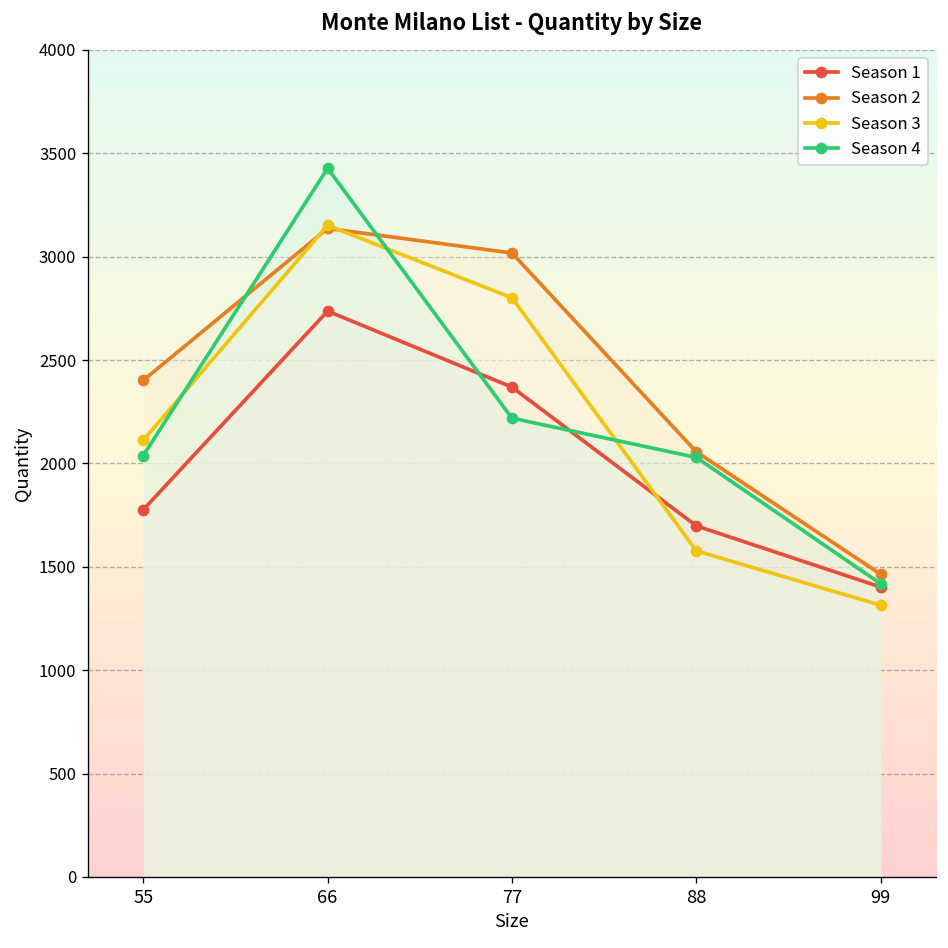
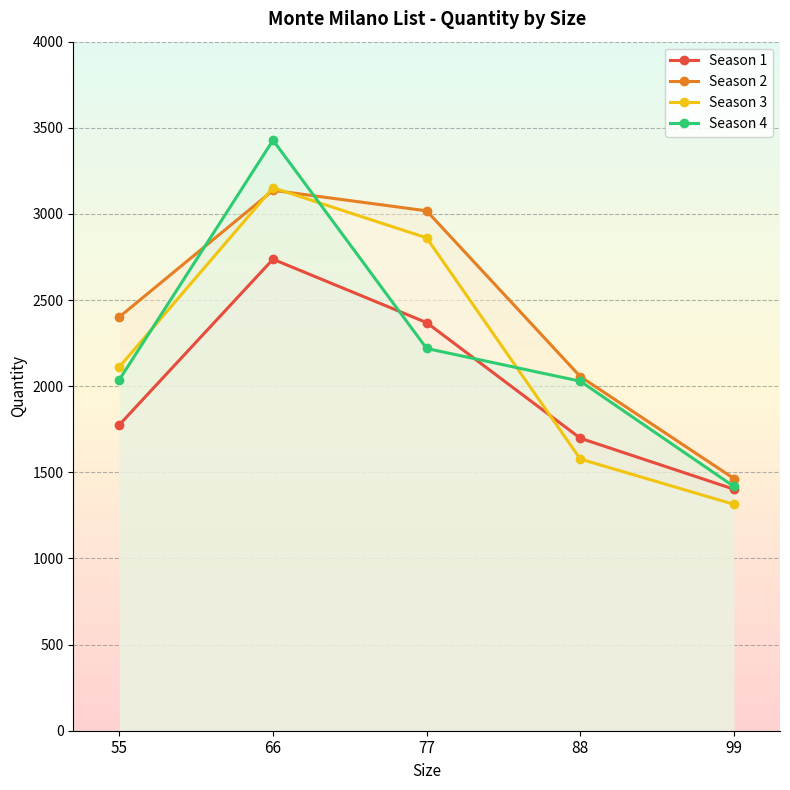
Season 3, 77: 2800 -> 2860
